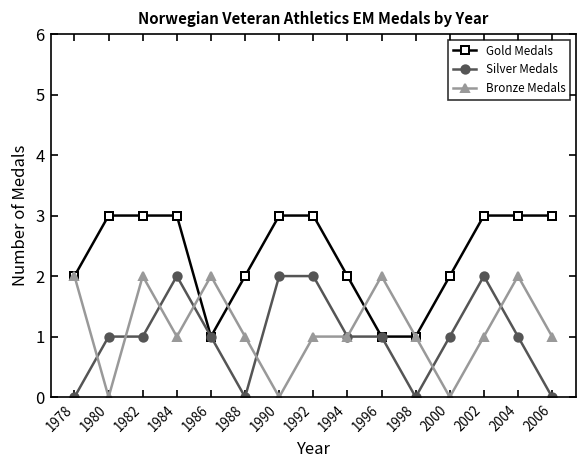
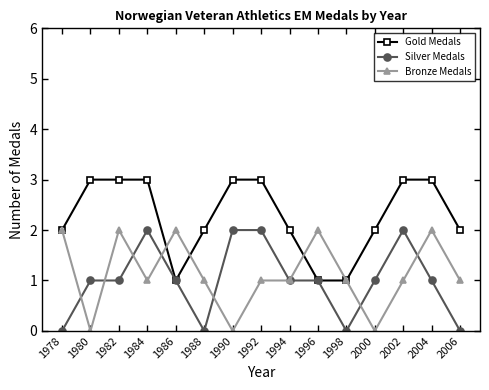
Gold Medals, 2006: 3 -> 2
